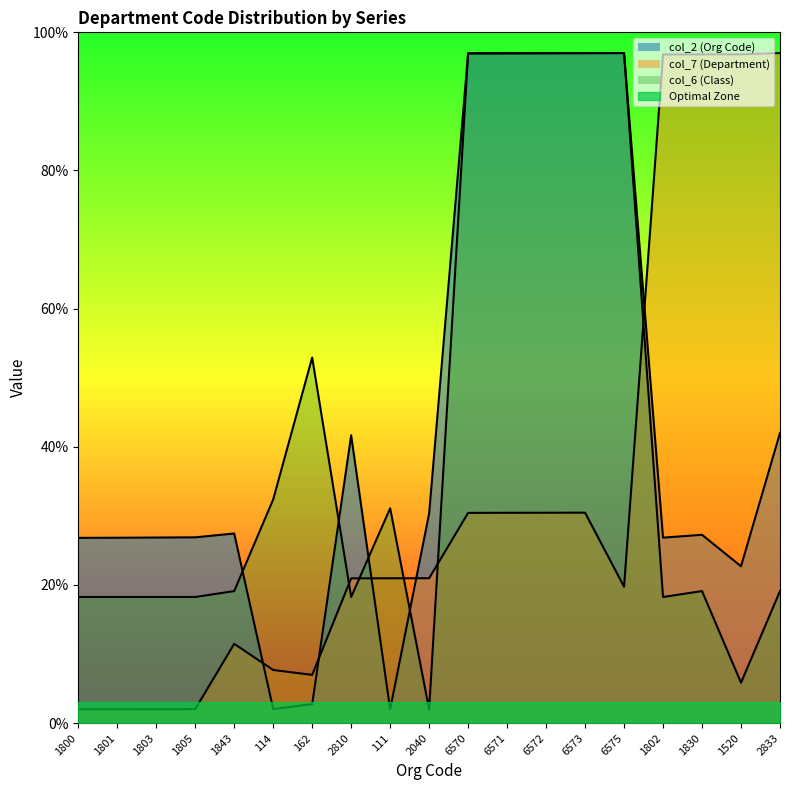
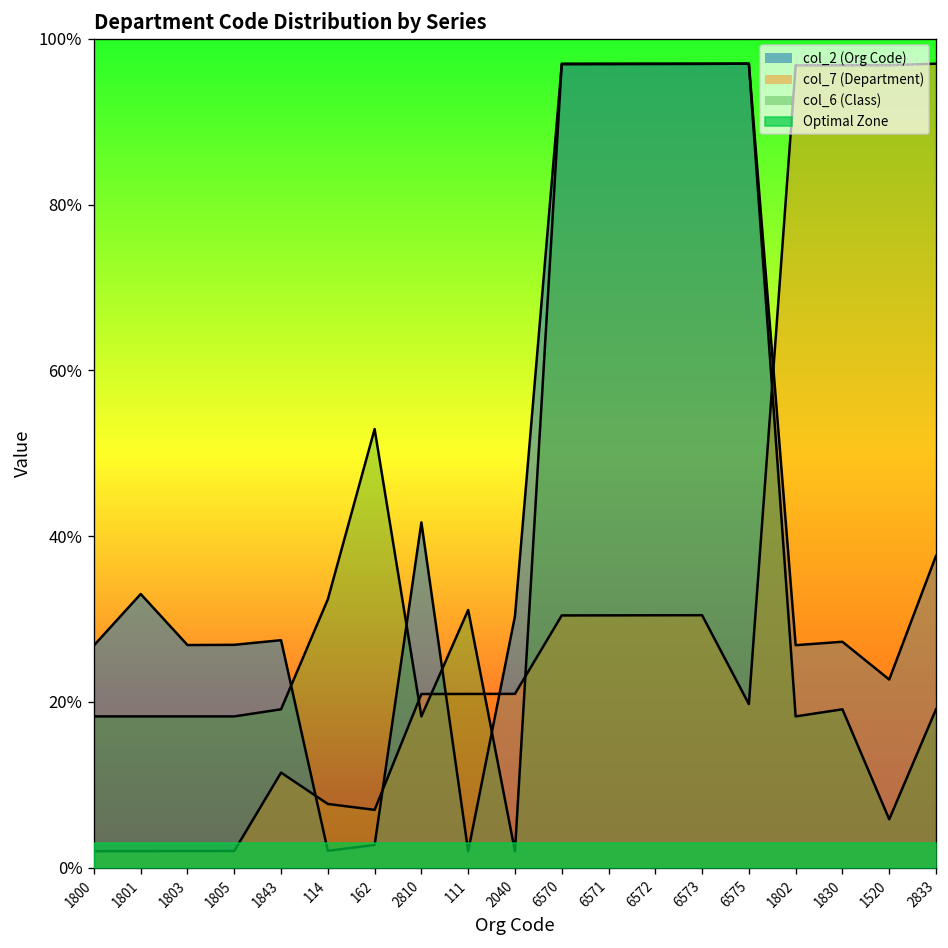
col_2 (Org Code), 1801: 27% -> 33%
col_2 (Org Code), 2833: 42% -> 38%
